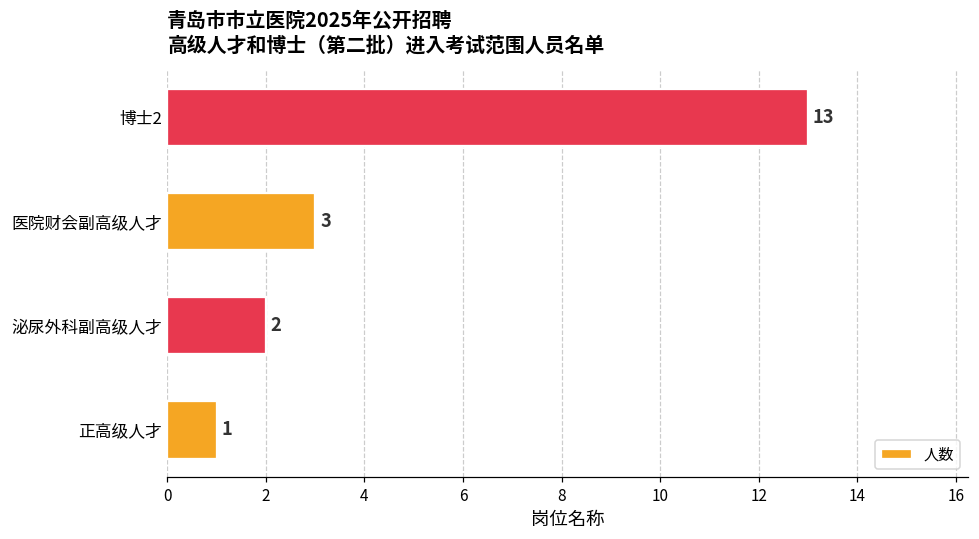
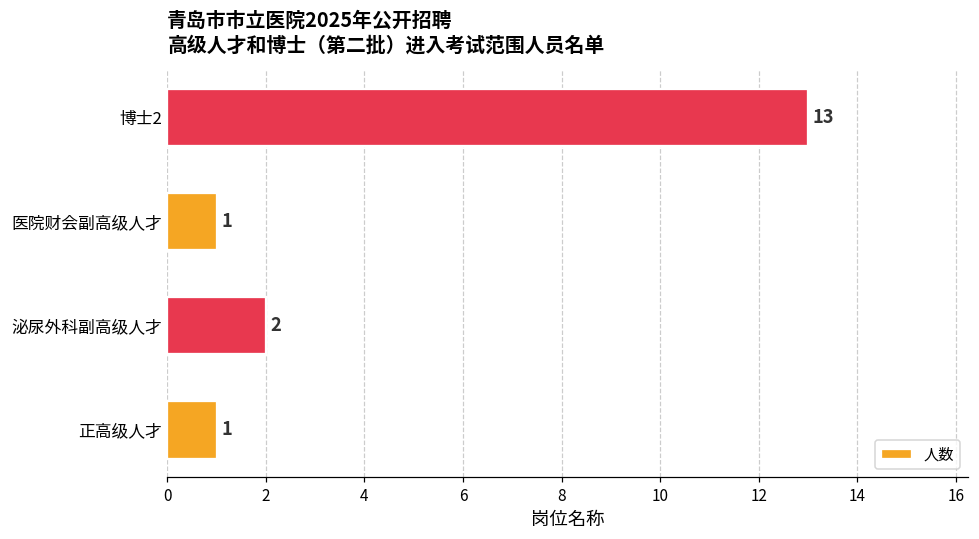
医院财会副高级人才: 3 -> 1
